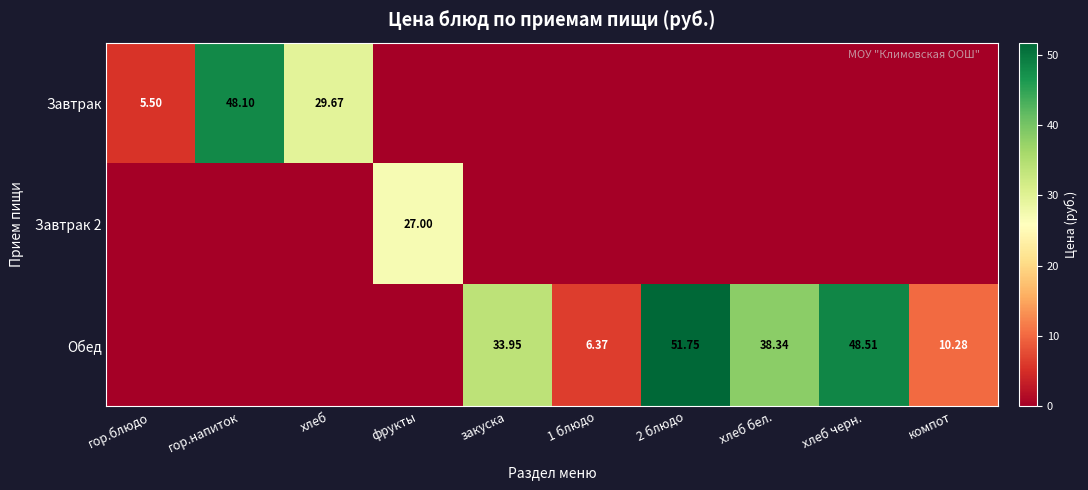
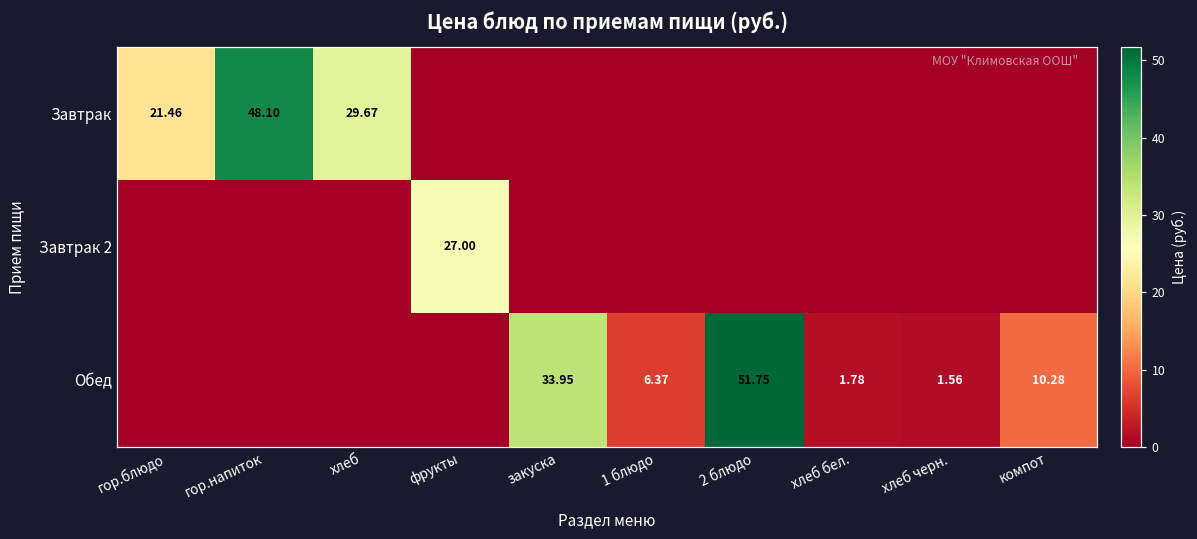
Завтрак, гор.блюдо: 5.50 -> 21.46
Обед, хлеб бел.: 38.34 -> 1.78
Обед, хлеб черн.: 48.51 -> 1.56
